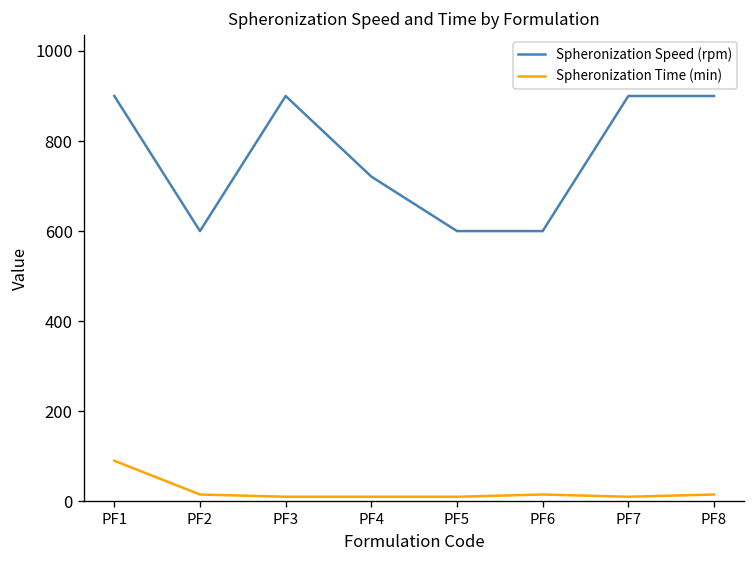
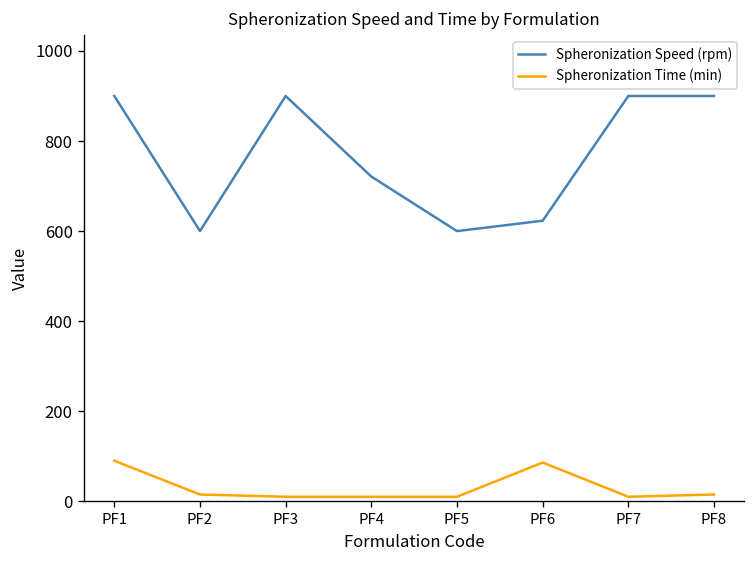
Spheronization Speed (rpm), PF6: 600 -> 620
Spheronization Time (min), PF6: 20 -> 90
